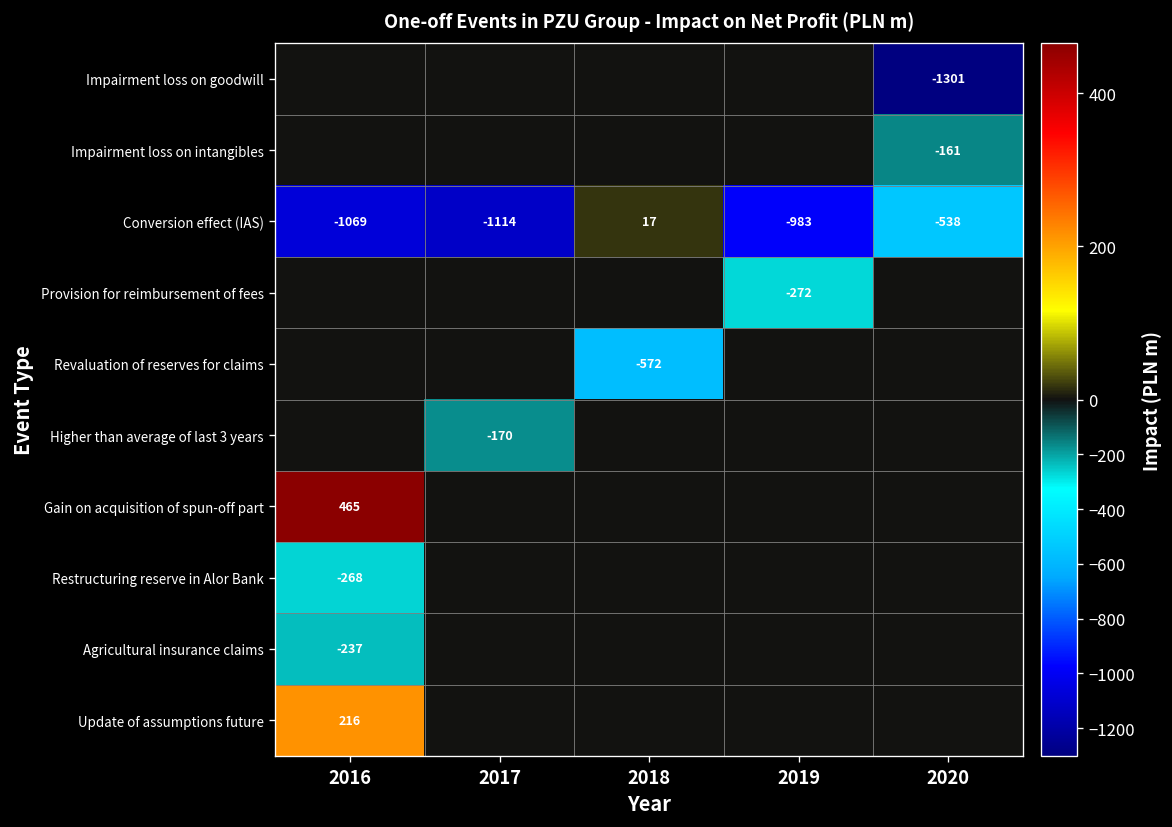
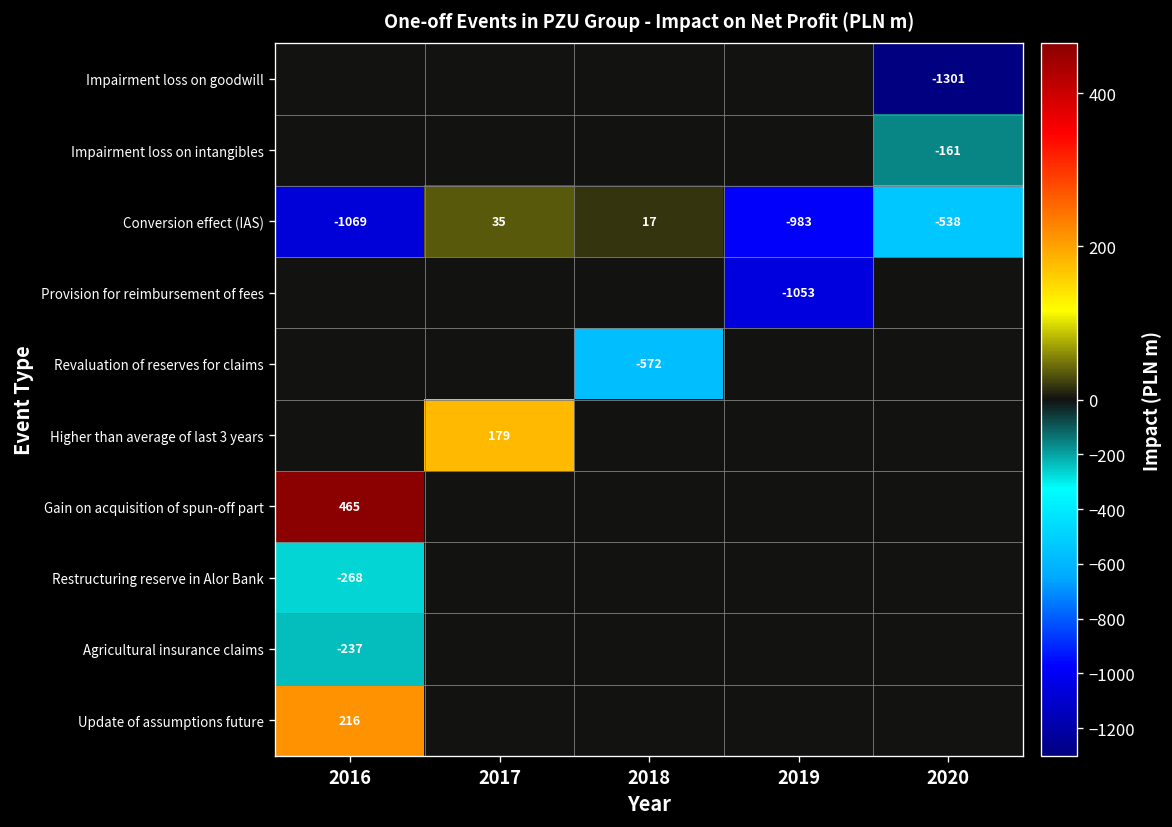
Conversion effect (IAS), 2017: -1114 -> 35
Provision for reimbursement of fees, 2019: -272 -> -1053
Higher than average of last 3 years, 2017: -170 -> 179
